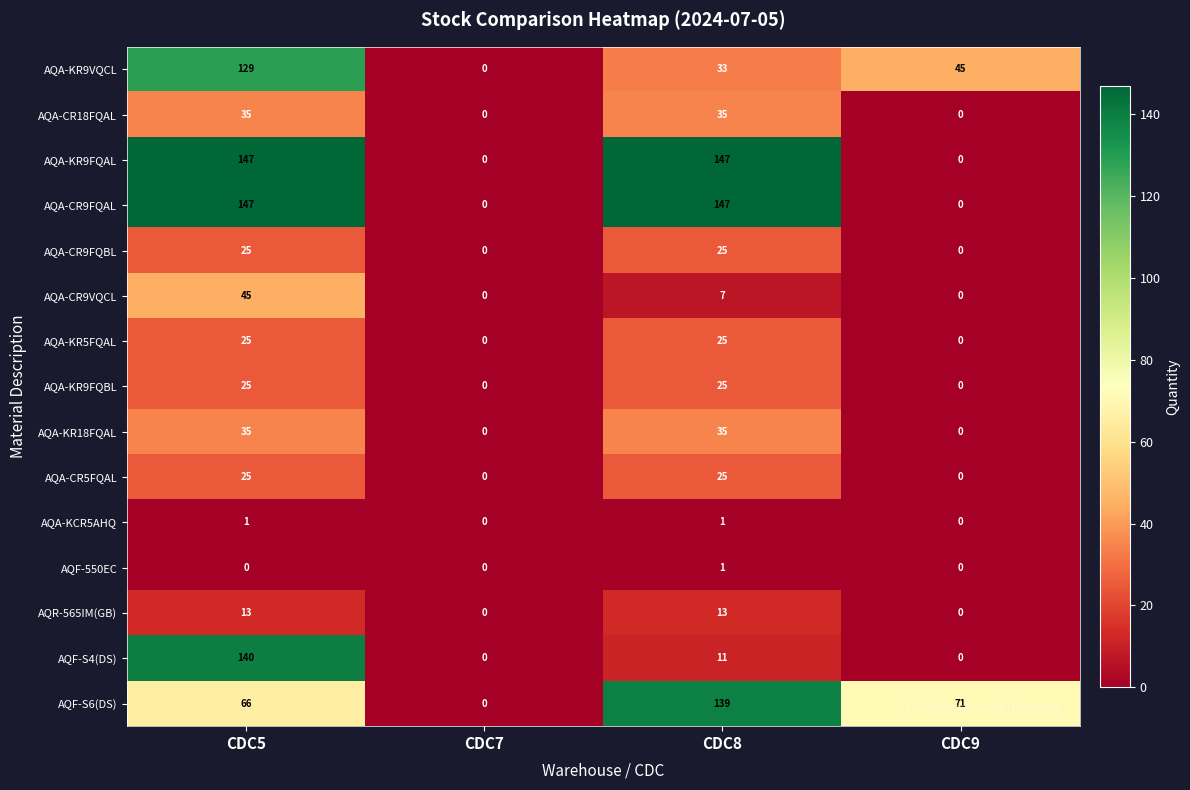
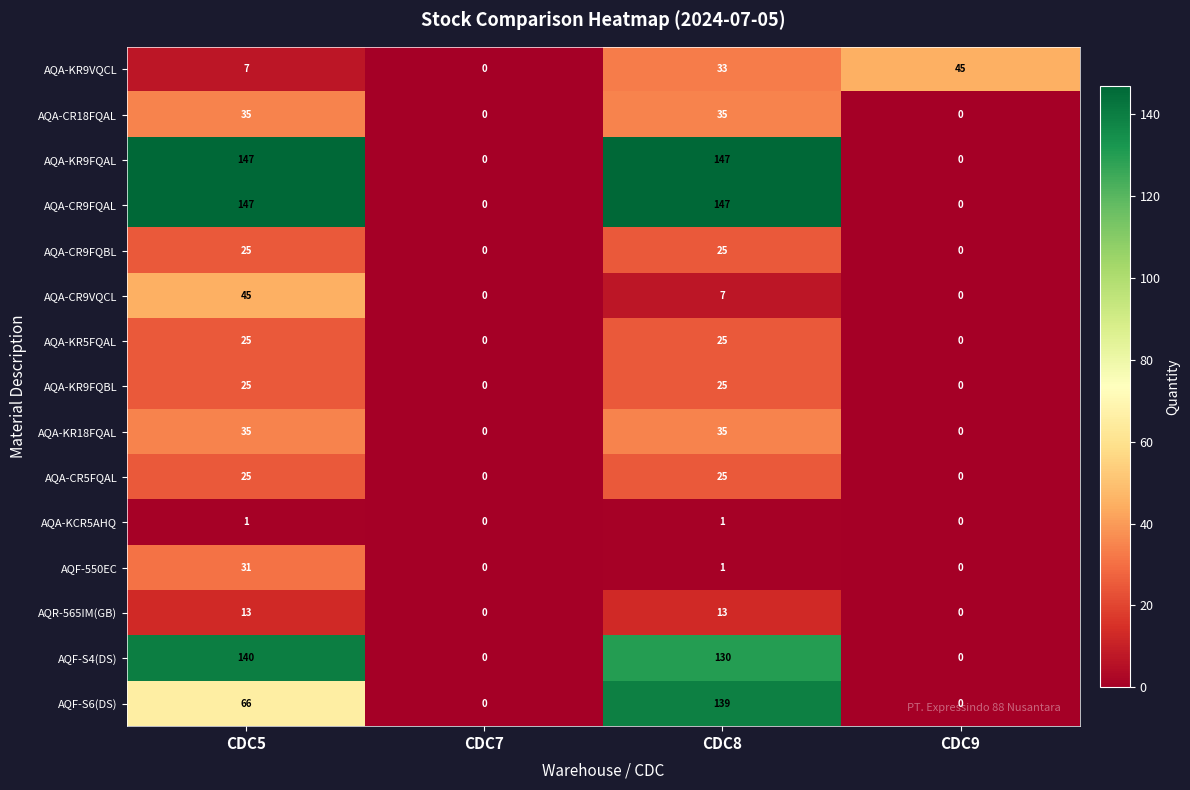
AQA-KR9VQCL, CDC5: 129 -> 7
AQF-550EC, CDC5: 0 -> 31
AQF-S4(DS), CDC8: 11 -> 130
AQF-S6(DS), CDC9: 71 -> 0
